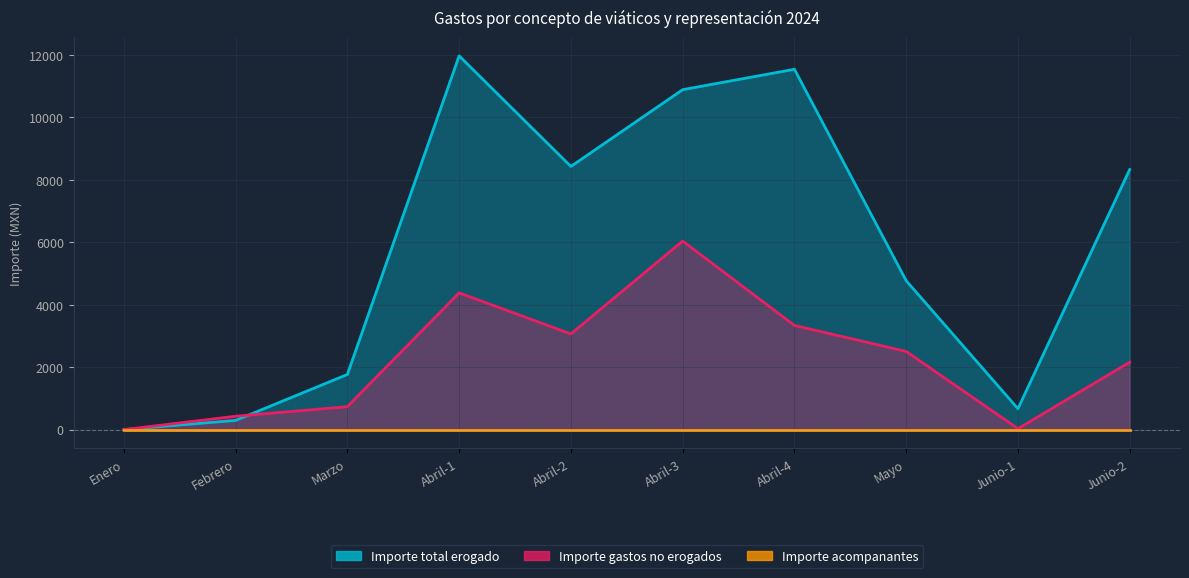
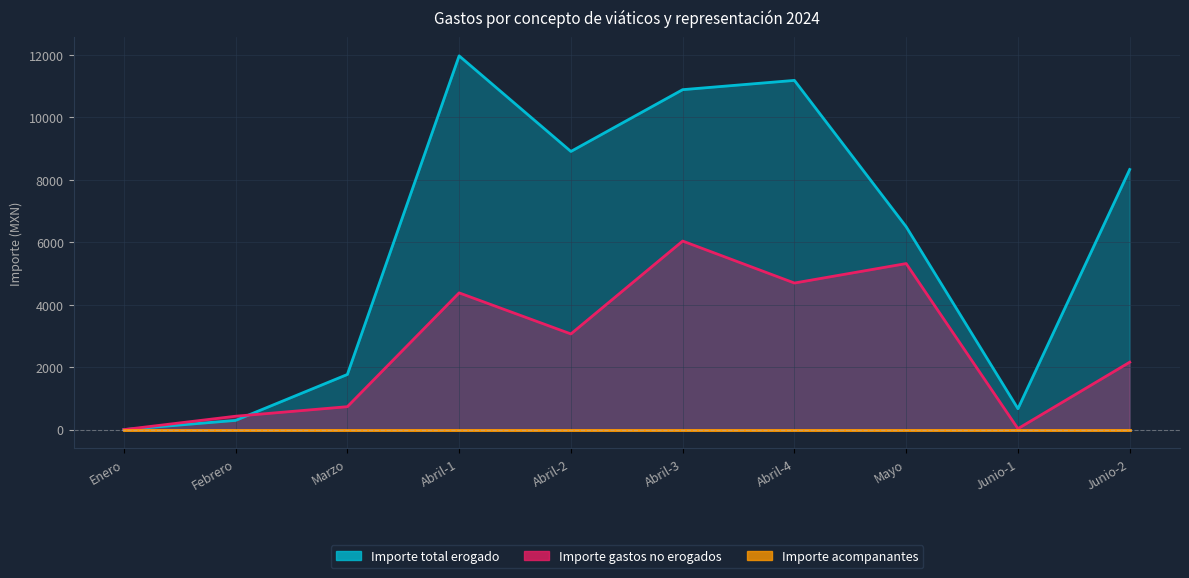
Importe total erogado, Abril-2: 8400 -> 8900
Importe total erogado, Abril-4: 11500 -> 11200
Importe gastos no erogados, Abril-4: 3300 -> 4700
Importe total erogado, Mayo: 4800 -> 6500
Importe gastos no erogados, Mayo: 2500 -> 5300
